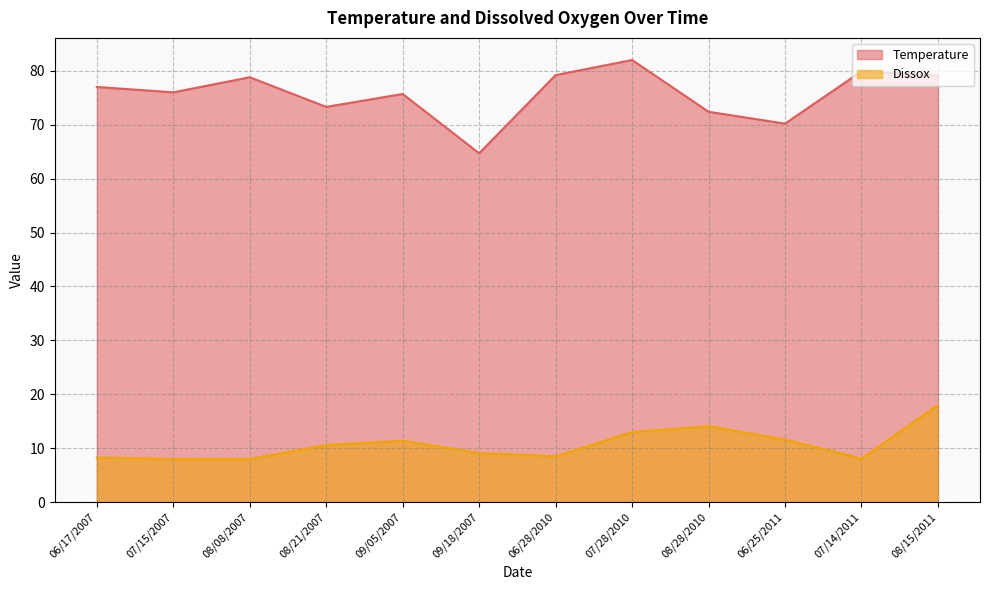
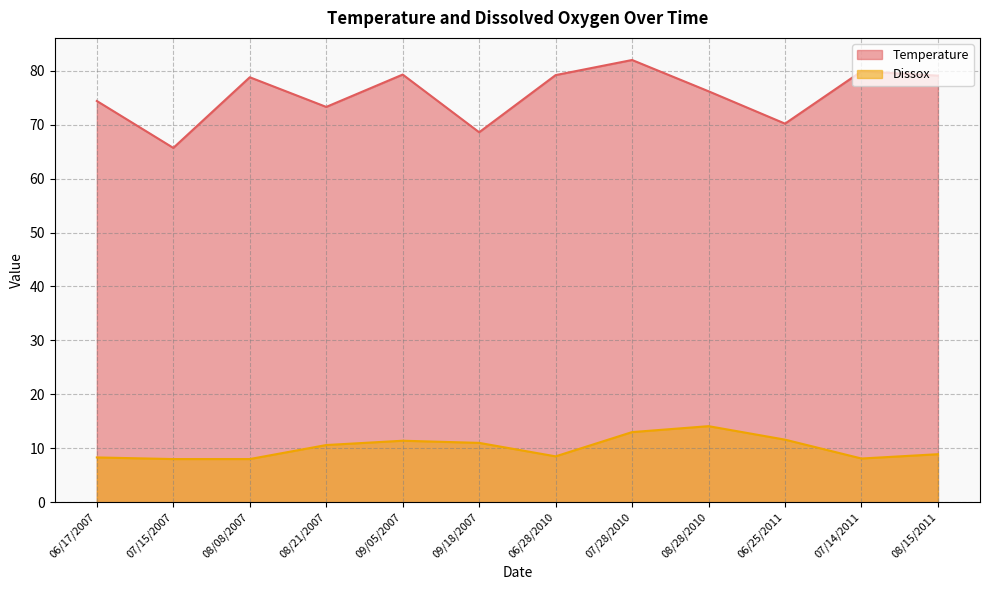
Temperature, 06/17/2007: 77 -> 74
Temperature, 07/15/2007: 76 -> 66
Temperature, 09/05/2007: 76 -> 79
Temperature, 09/18/2007: 65 -> 69
Dissox, 09/18/2007: 9 -> 11
Temperature, 08/28/2010: 72 -> 76
Dissox, 08/15/2011: 18 -> 9
